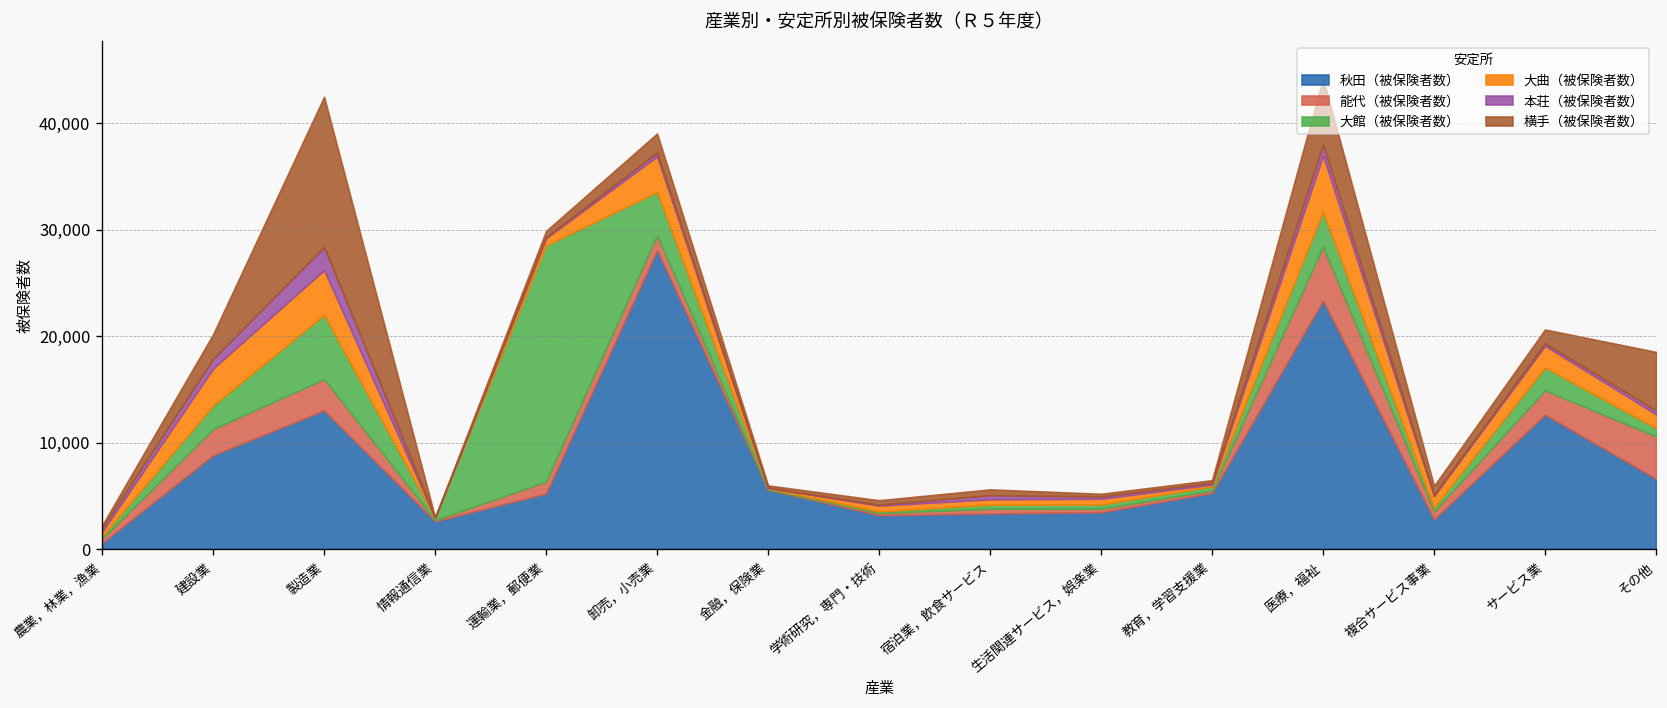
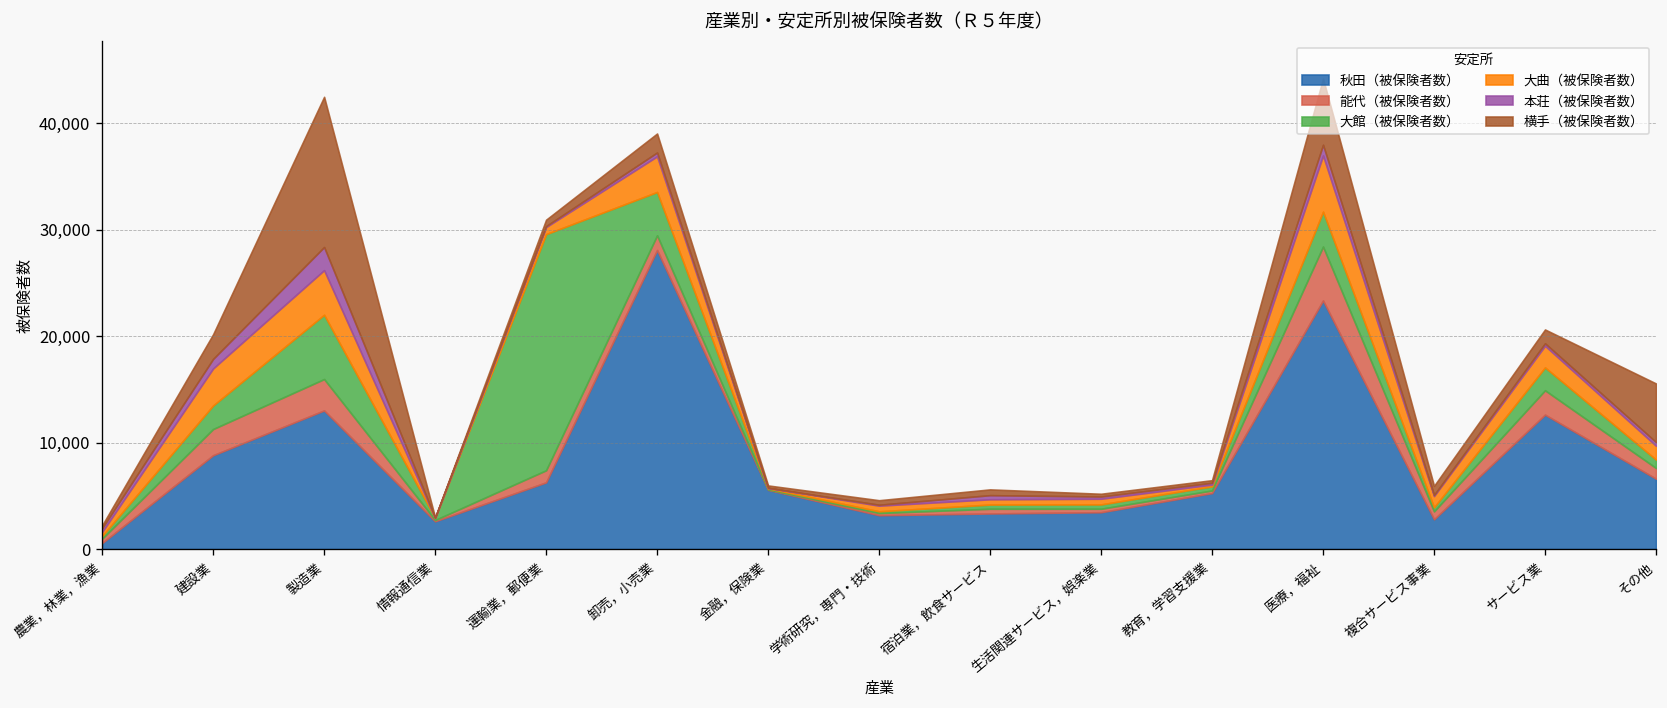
秋田（被保険者数）, 運輸業，郵便業: 5,000 -> 6,000
能代（被保険者数）, その他: 4,000 -> 1,000
